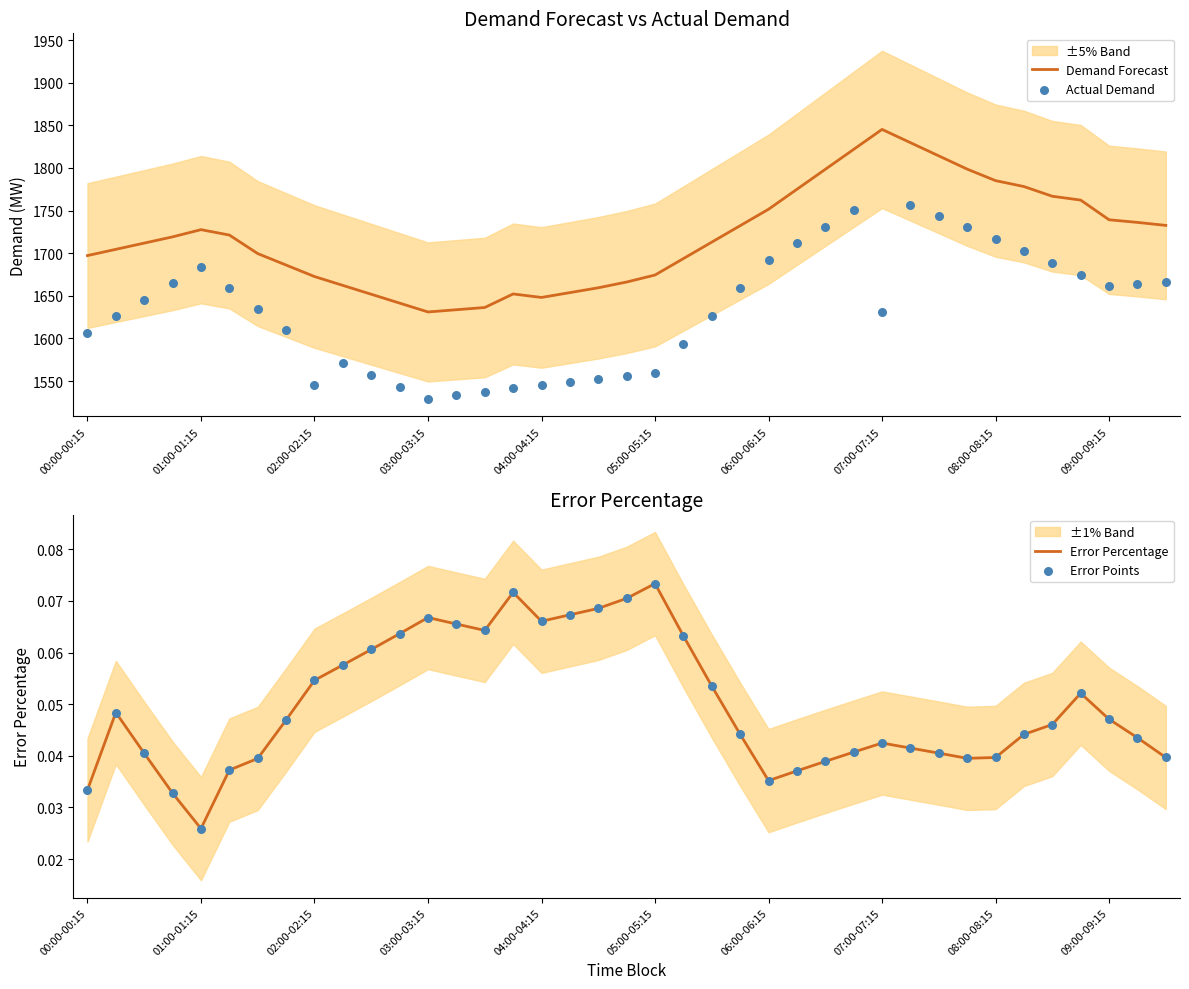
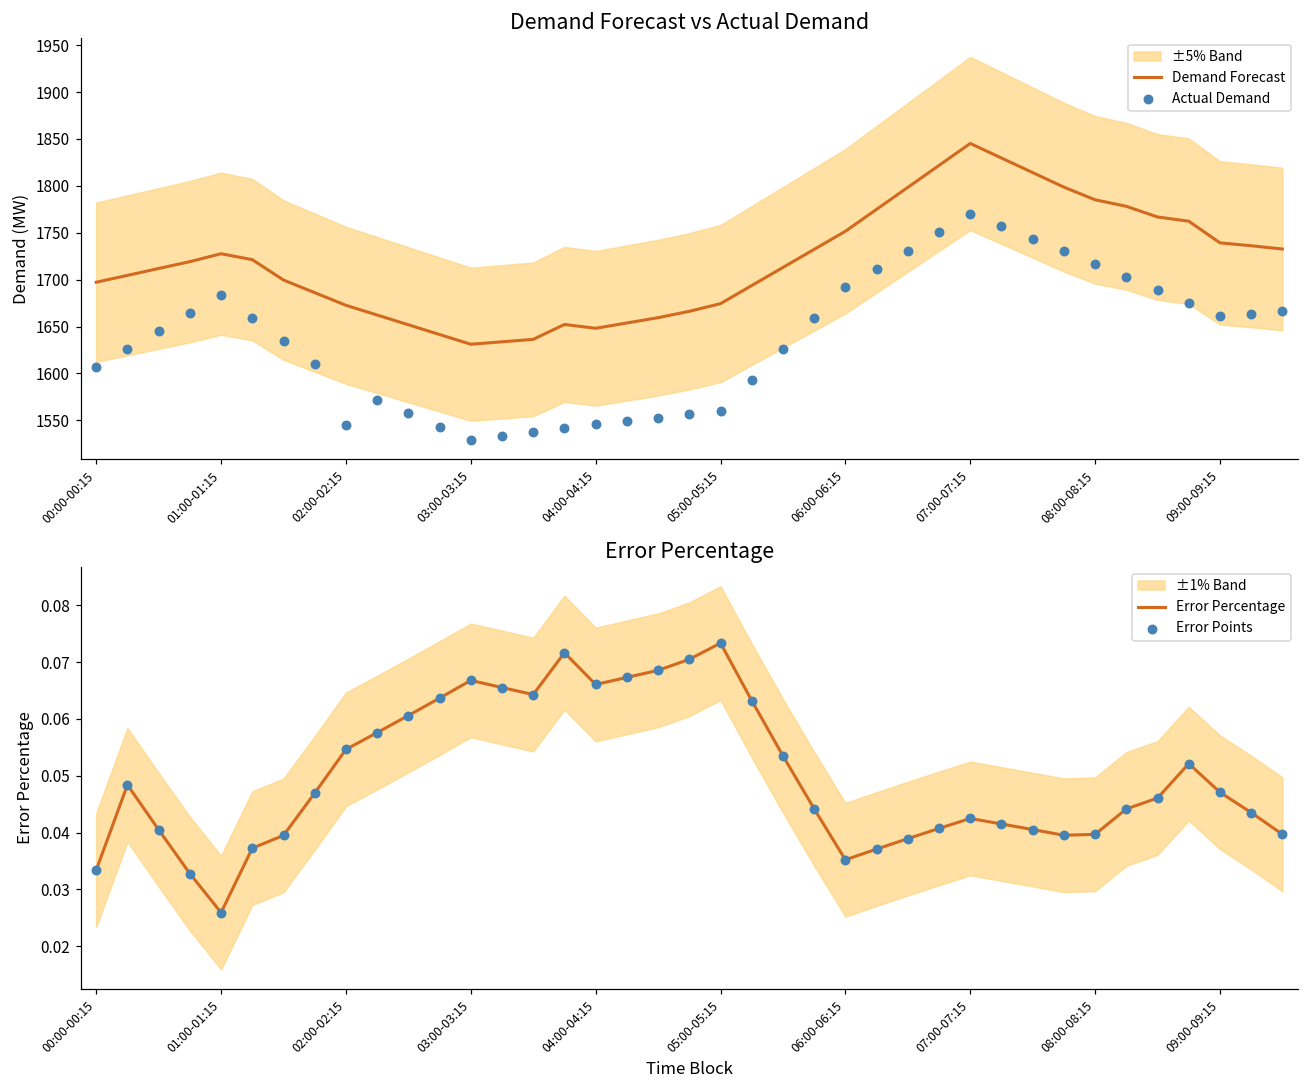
Demand Forecast vs Actual Demand, Actual Demand, 07:00-07:15: 1630 -> 1770
